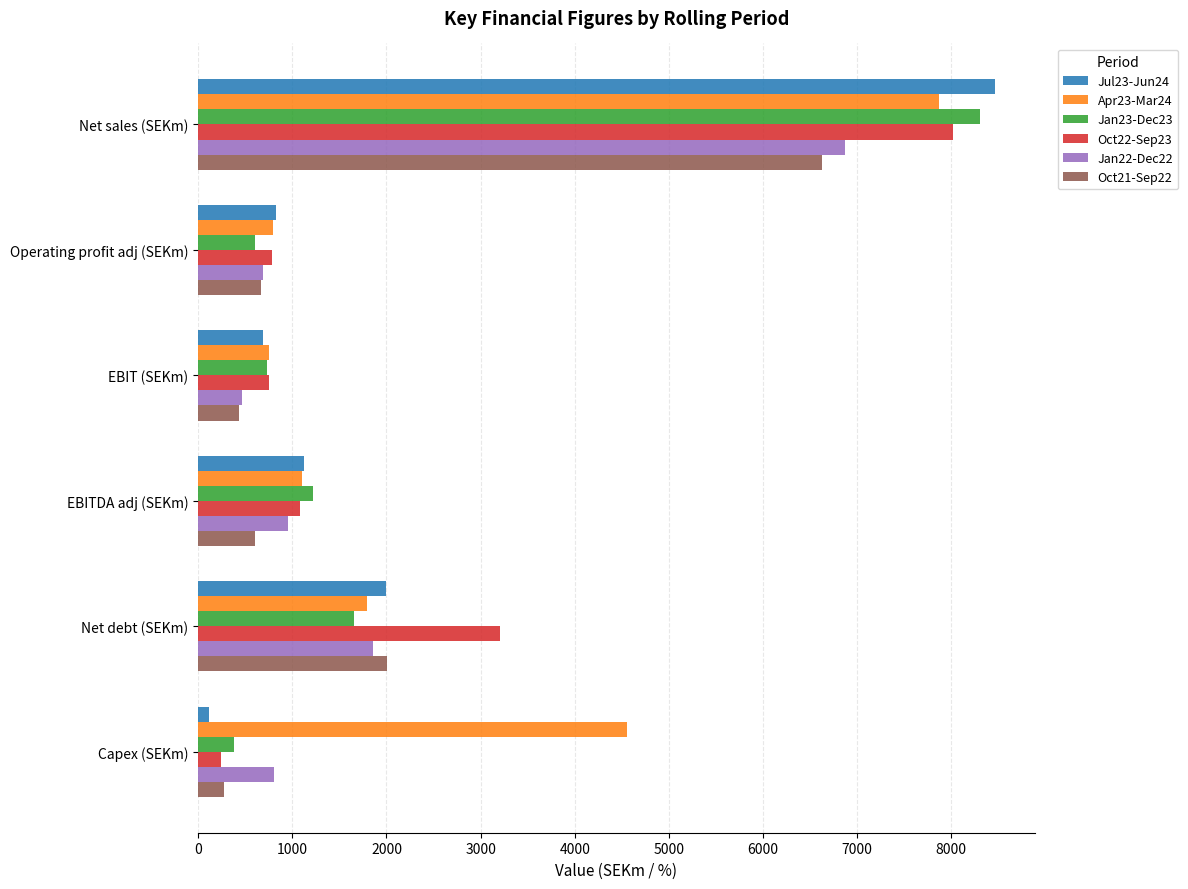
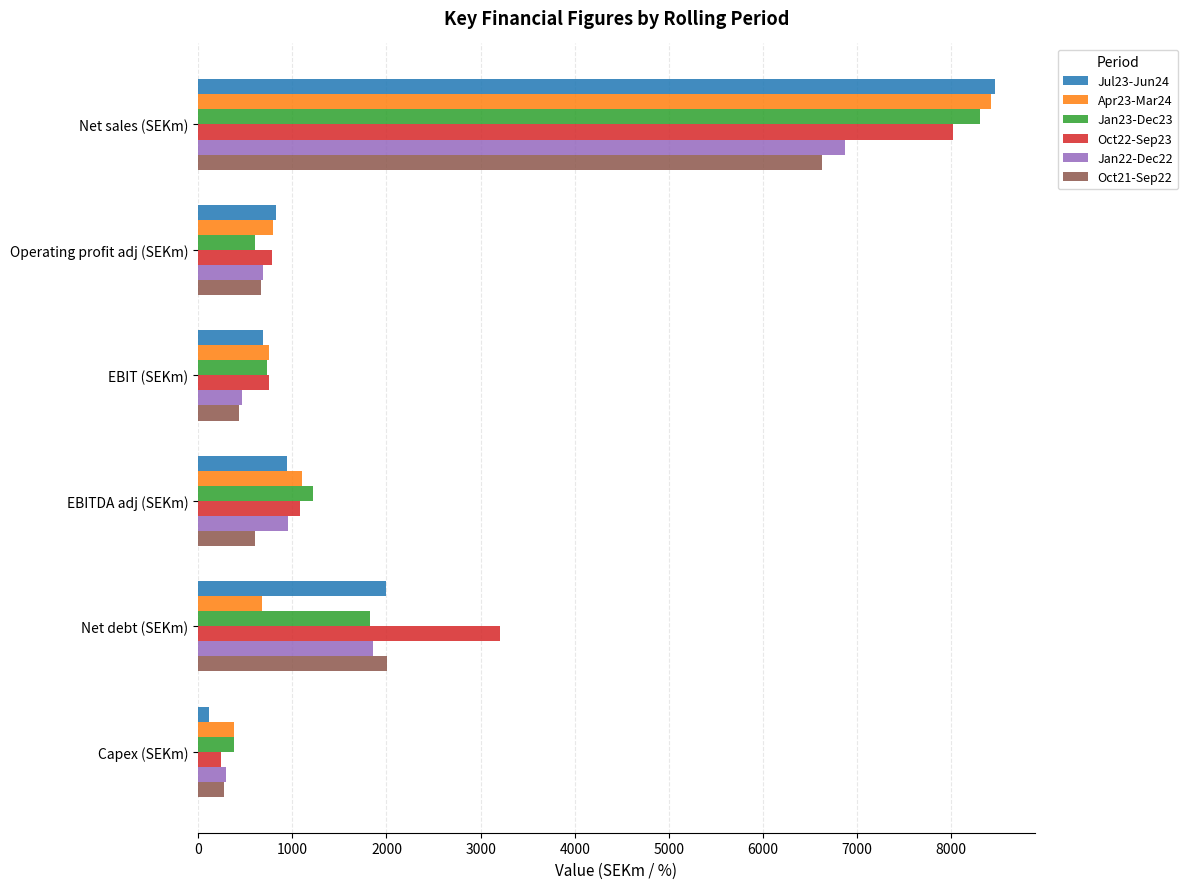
Apr23-Mar24, Net sales (SEKm): 7900 -> 8400
Jul23-Jun24, EBITDA adj (SEKm): 1100 -> 900
Apr23-Mar24, Net debt (SEKm): 1800 -> 700
Jan23-Dec23, Net debt (SEKm): 1700 -> 1800
Apr23-Mar24, Capex (SEKm): 4600 -> 400
Jan22-Dec22, Capex (SEKm): 800 -> 300
